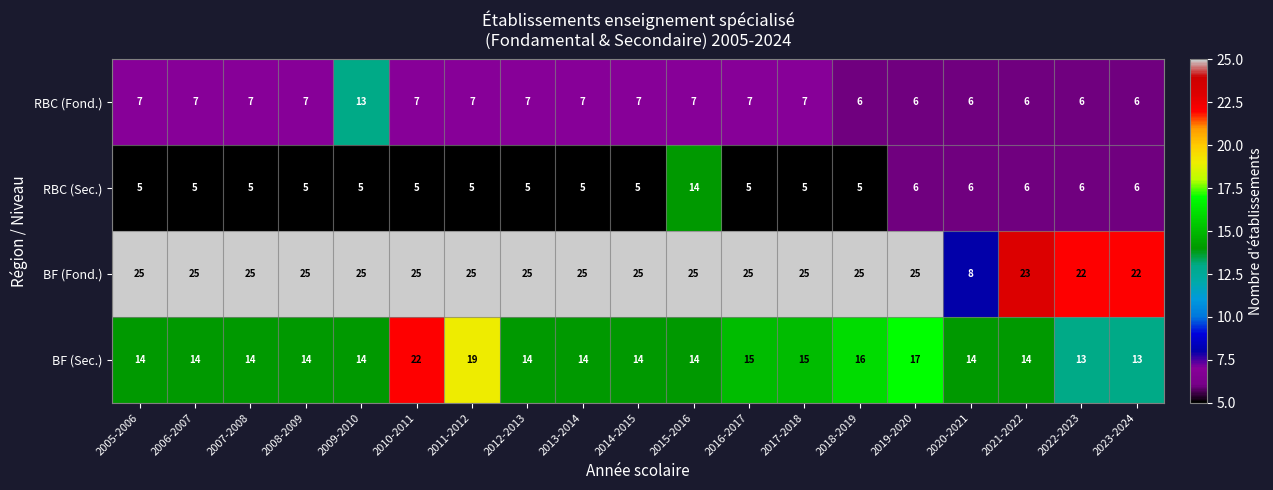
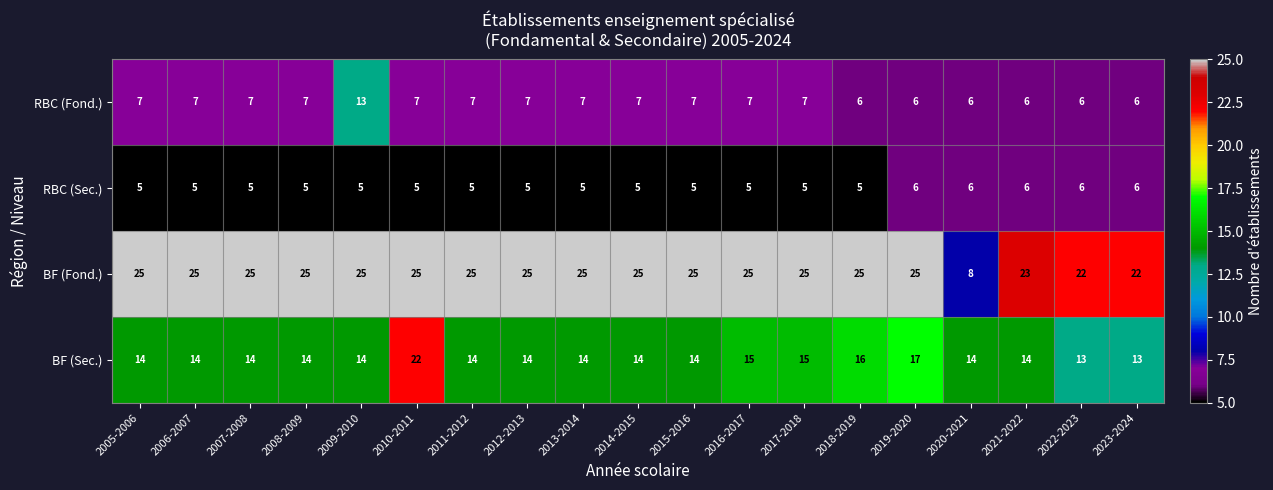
RBC (Sec.), 2015-2016: 14 -> 5
BF (Sec.), 2011-2012: 19 -> 14
